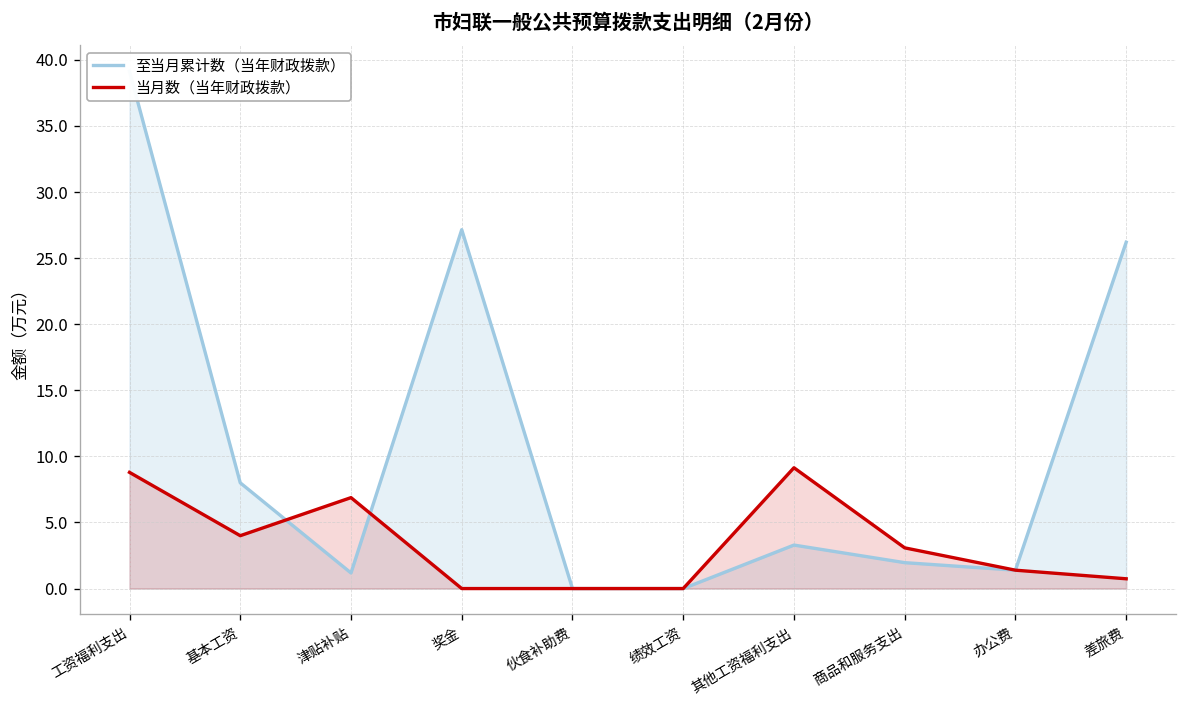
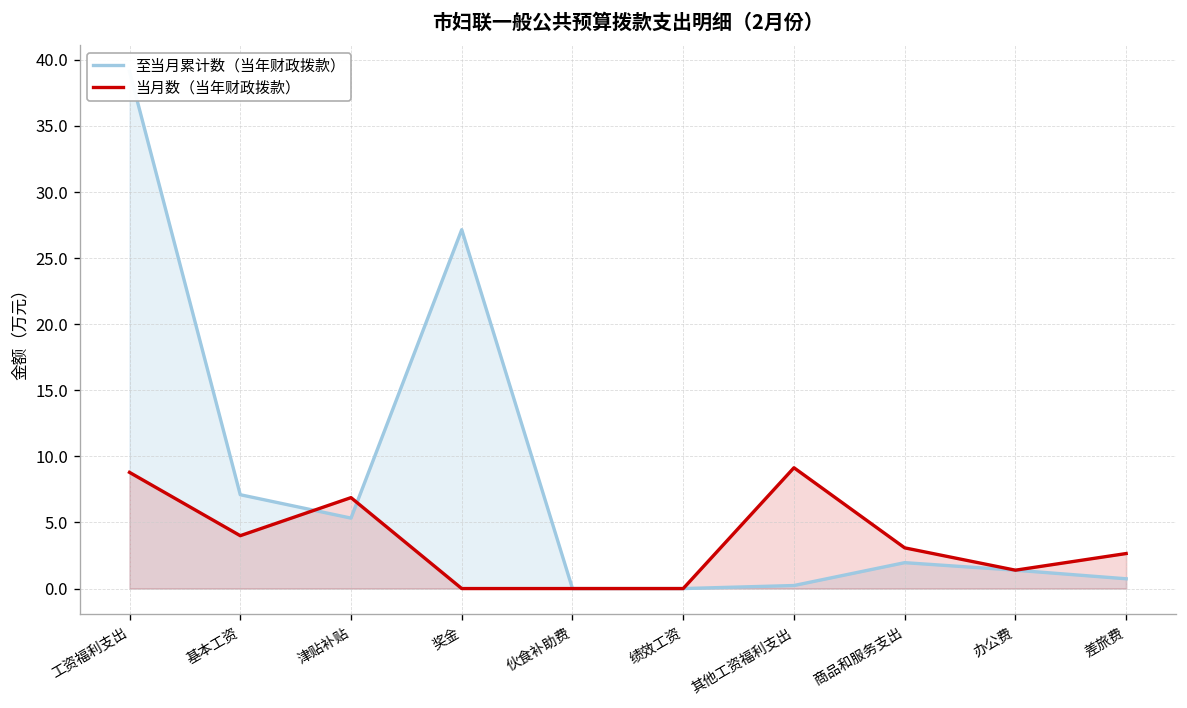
至当月累计数（当年财政拨款）, 基本工资: 8.0 -> 7.1
至当月累计数（当年财政拨款）, 津贴补贴: 1.2 -> 5.3
至当月累计数（当年财政拨款）, 其他工资福利支出: 3.3 -> 0.2
至当月累计数（当年财政拨款）, 差旅费: 26.2 -> 0.7
当月数（当年财政拨款）, 差旅费: 0.7 -> 2.7
